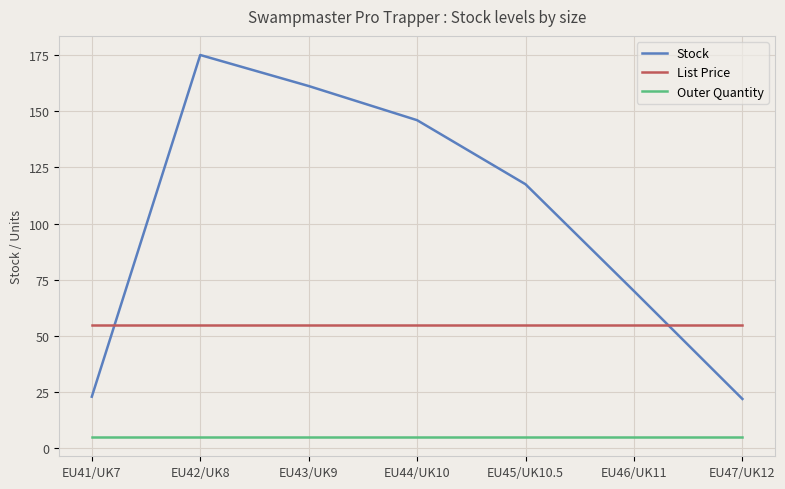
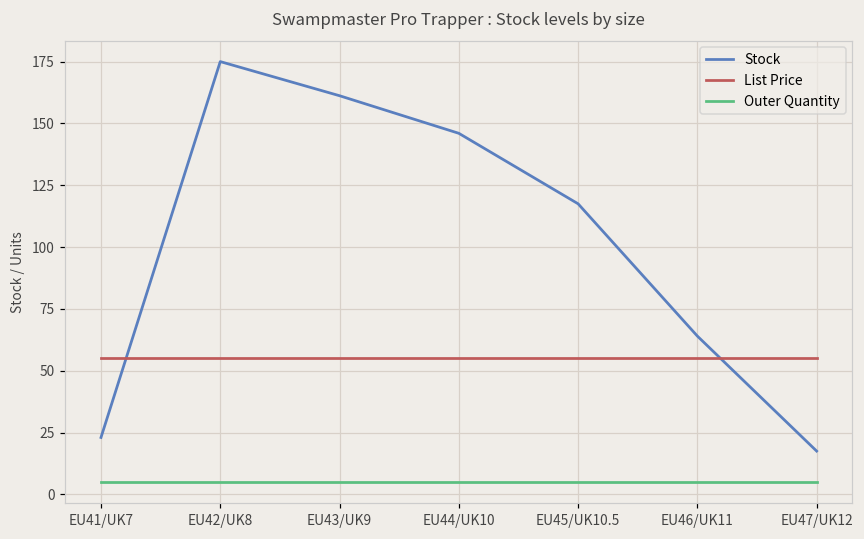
Stock, EU46/UK11: 70 -> 64
Stock, EU47/UK12: 22 -> 18
